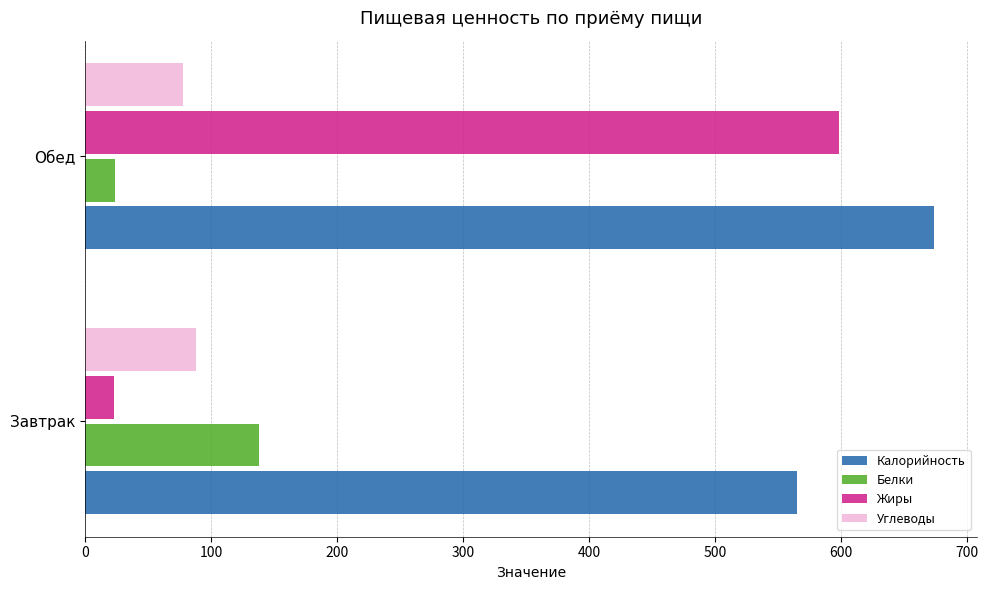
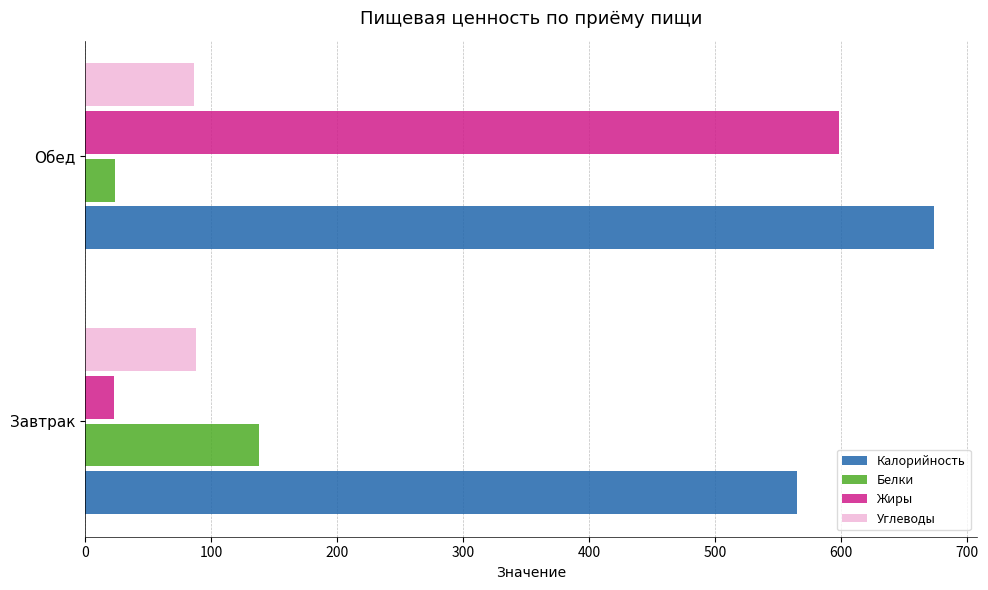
Углеводы, Обед: 78 -> 86
